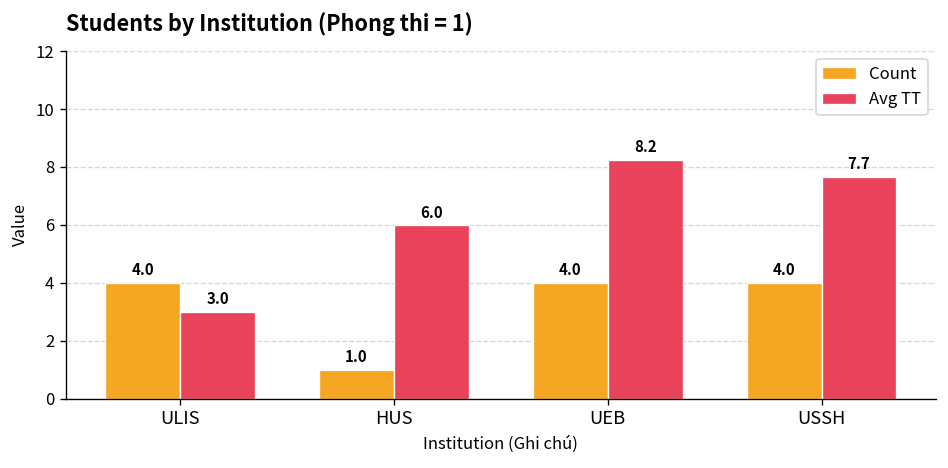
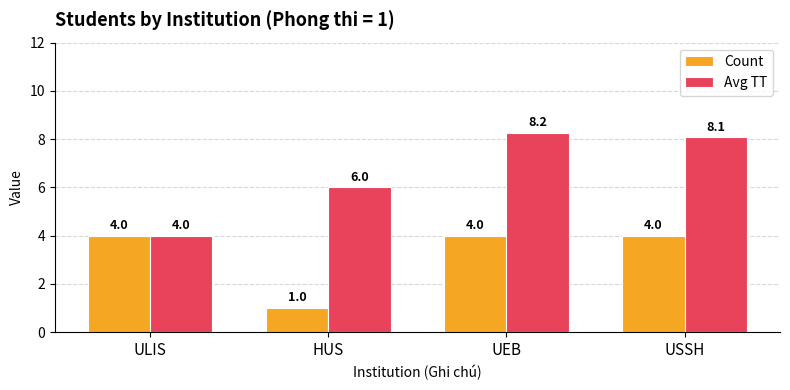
Avg TT, ULIS: 3.0 -> 4.0
Avg TT, USSH: 7.7 -> 8.1
